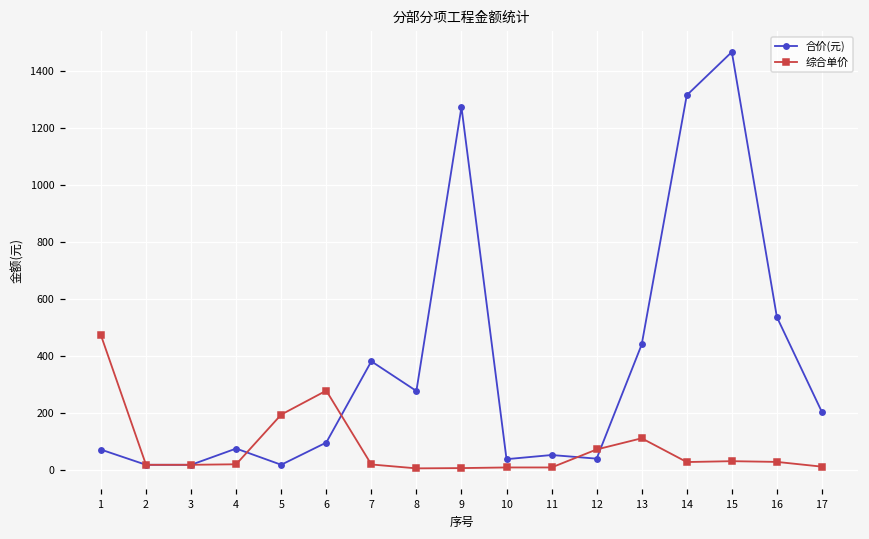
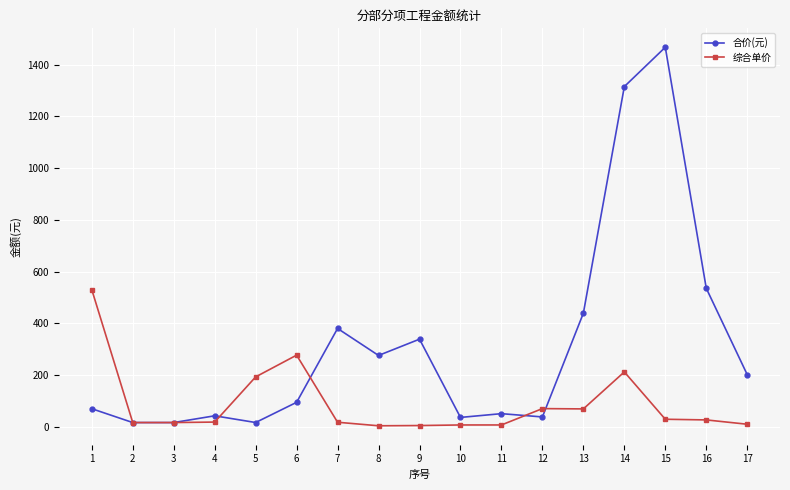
综合单价, 1: 470 -> 530
合价(元), 4: 70 -> 40
合价(元), 9: 1270 -> 340
综合单价, 13: 110 -> 70
综合单价, 14: 30 -> 210
